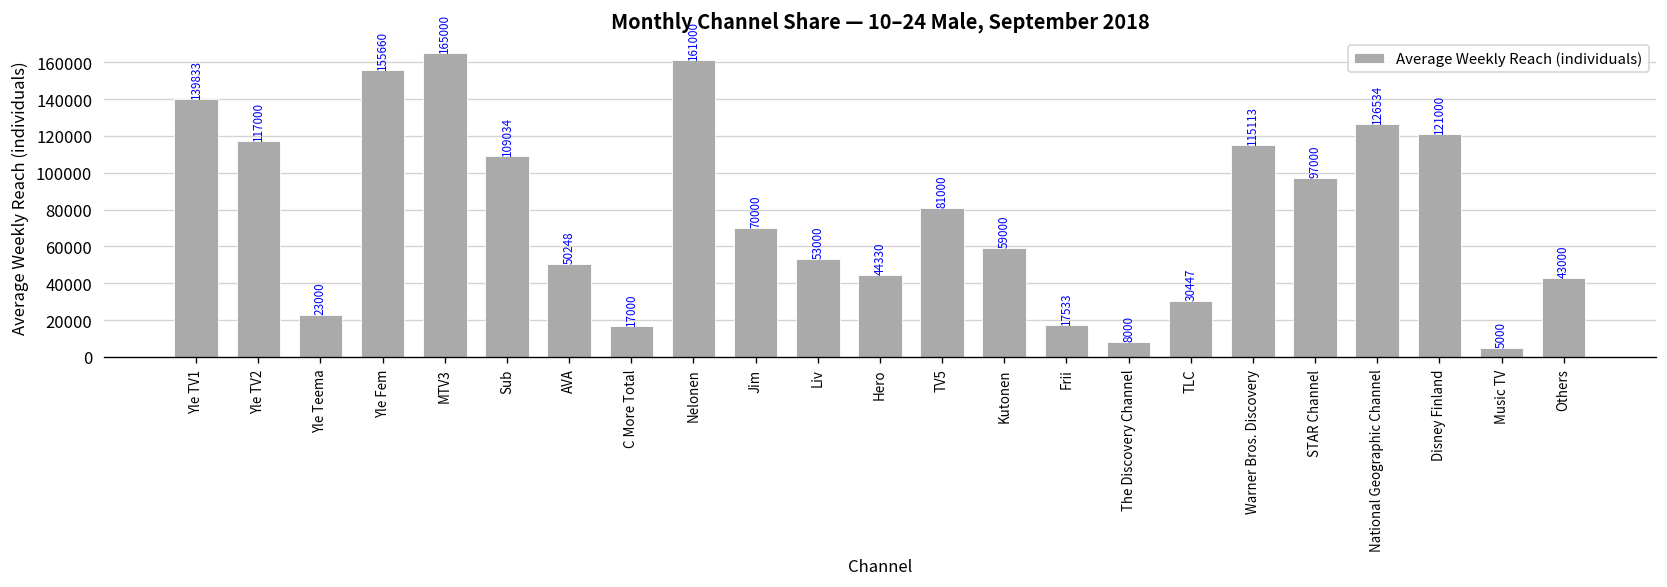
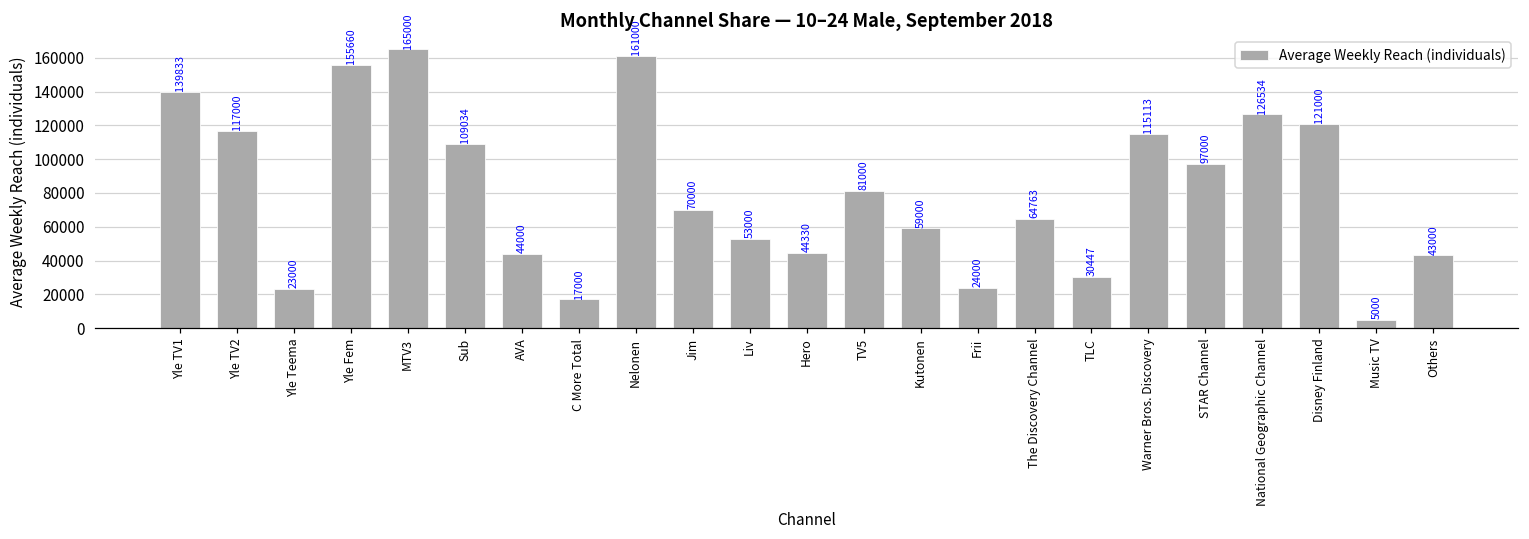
AVA: 50248 -> 44000
Frii: 17533 -> 24000
The Discovery Channel: 8000 -> 64763
